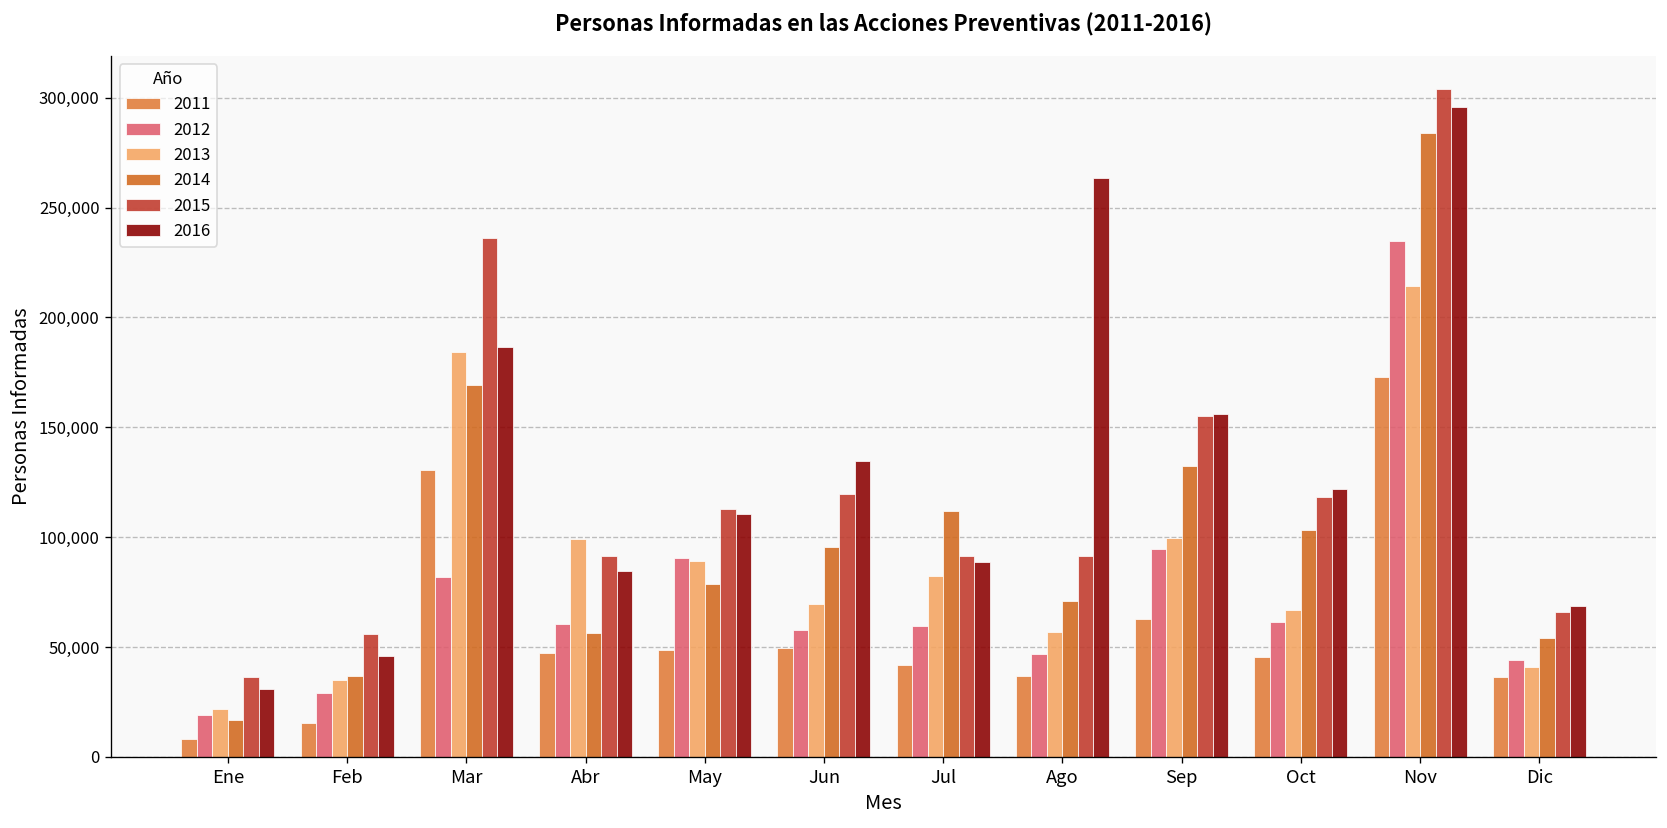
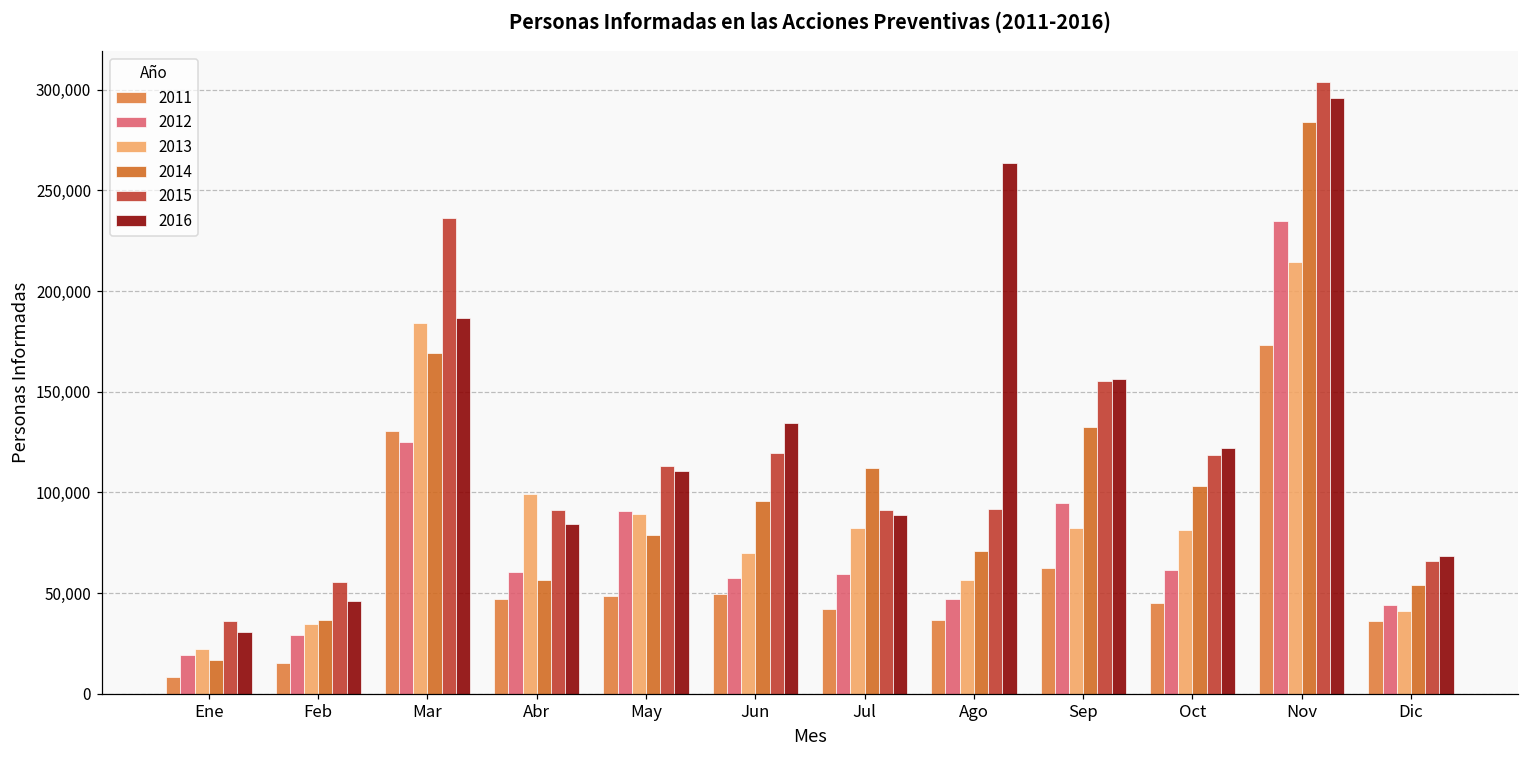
2012, Mar: 82,000 -> 125,000
2013, Sep: 99,000 -> 82,000
2013, Oct: 67,000 -> 81,000
